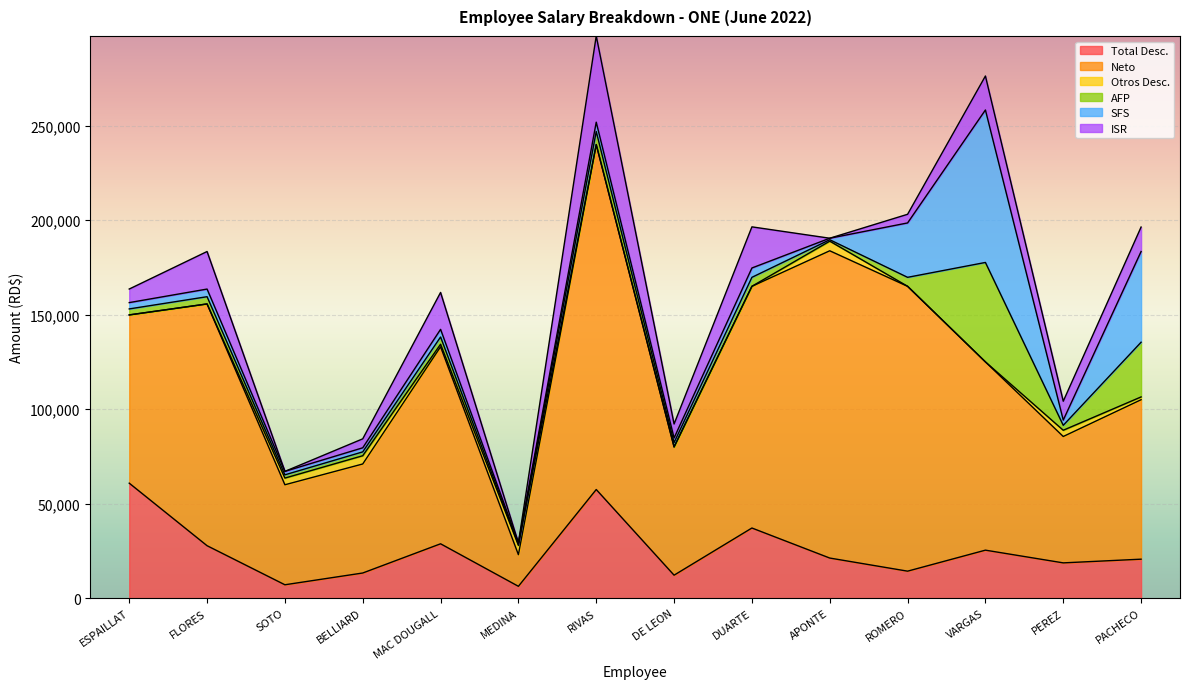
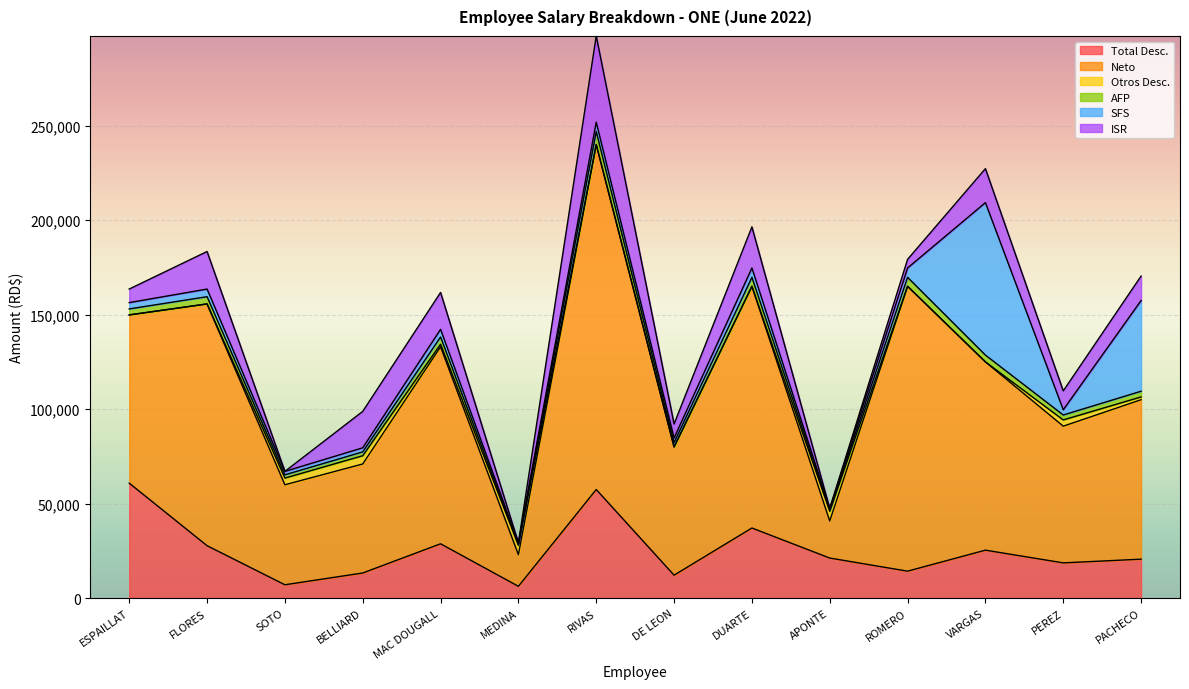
ISR, BELLIARD: 5,000 -> 19,000
Neto, APONTE: 163,000 -> 20,000
SFS, ROMERO: 29,000 -> 5,000
AFP, VARGAS: 53,000 -> 4,000
Neto, PEREZ: 67,000 -> 72,000
AFP, PACHECO: 29,000 -> 3,000
